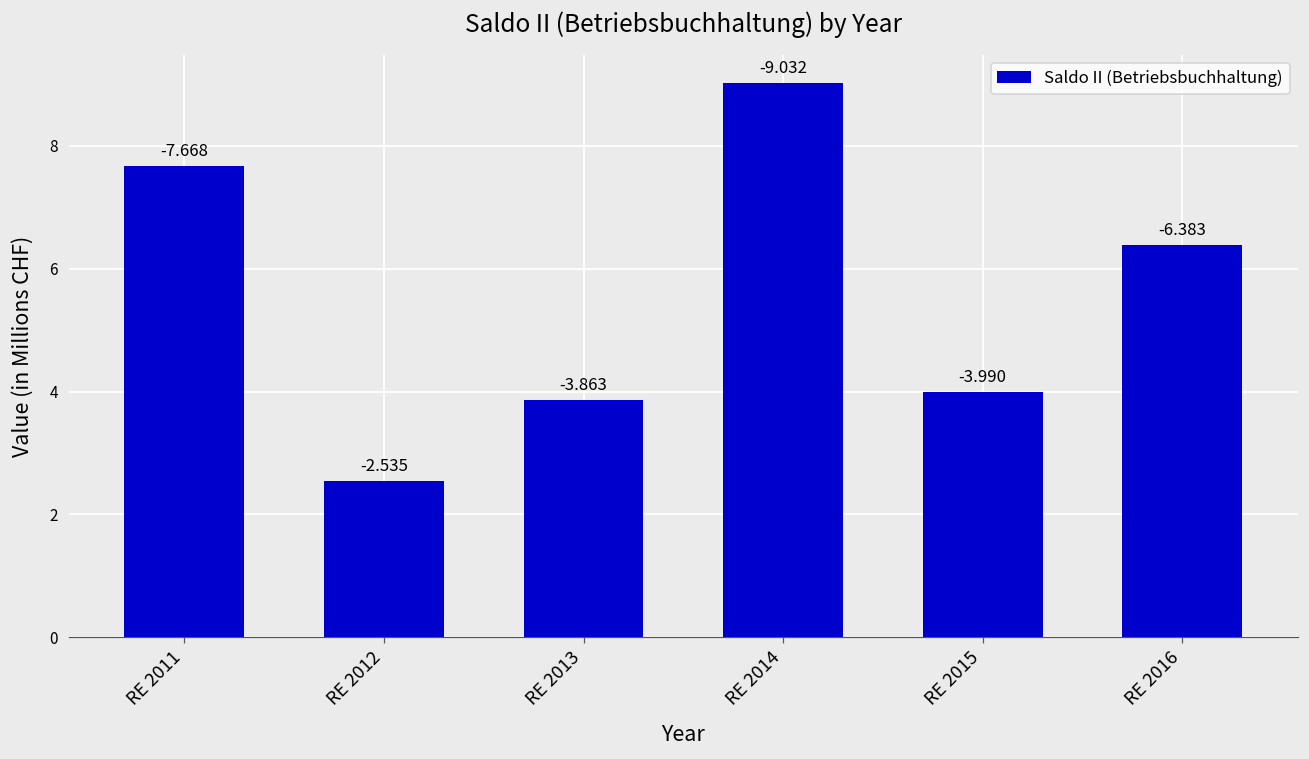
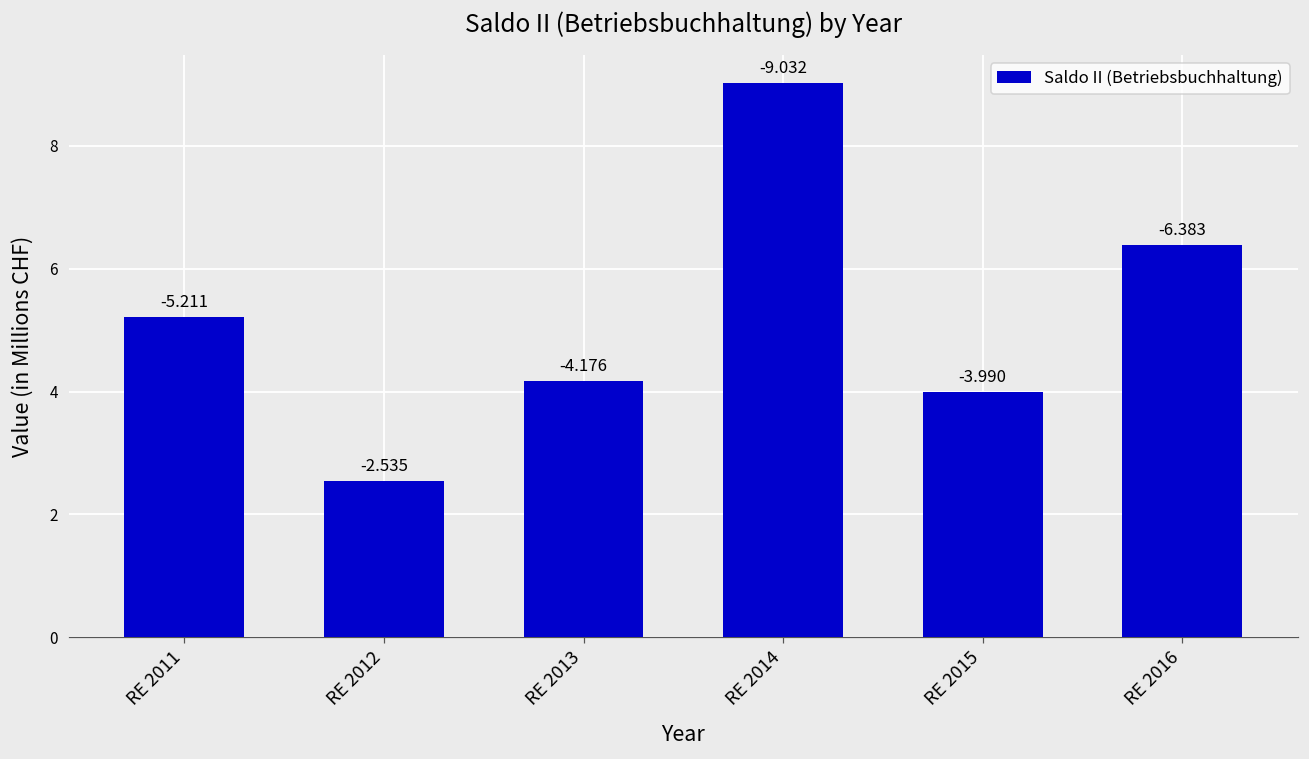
RE 2011: -7.668 -> -5.211
RE 2013: -3.863 -> -4.176
